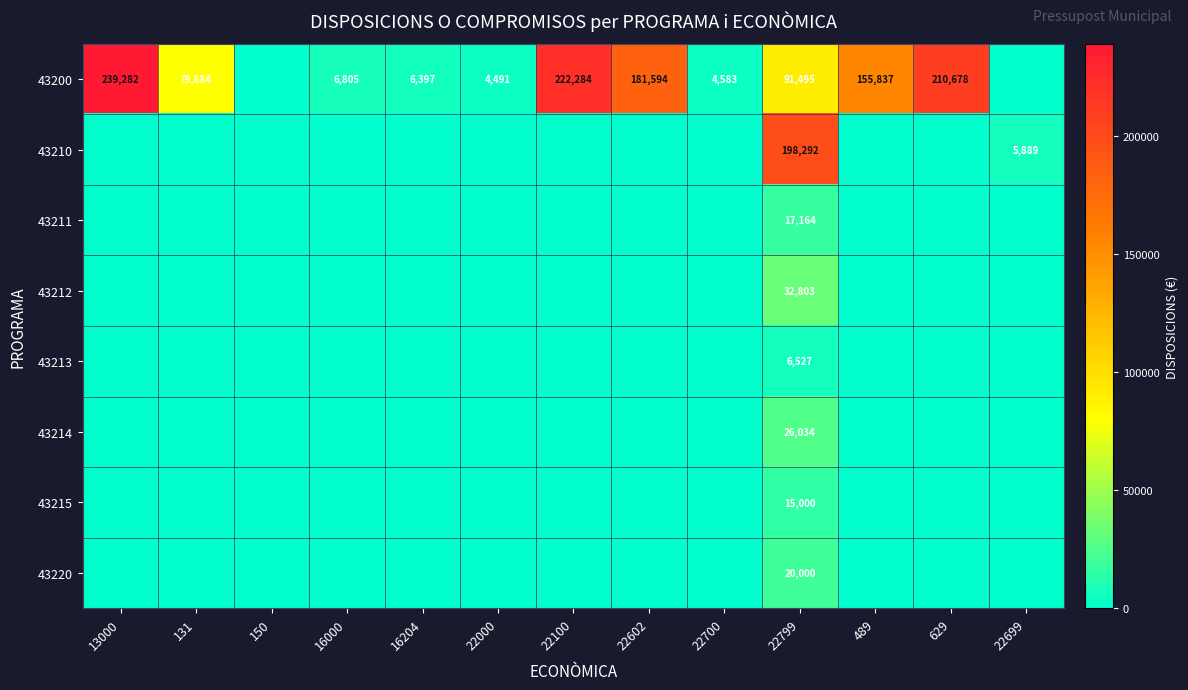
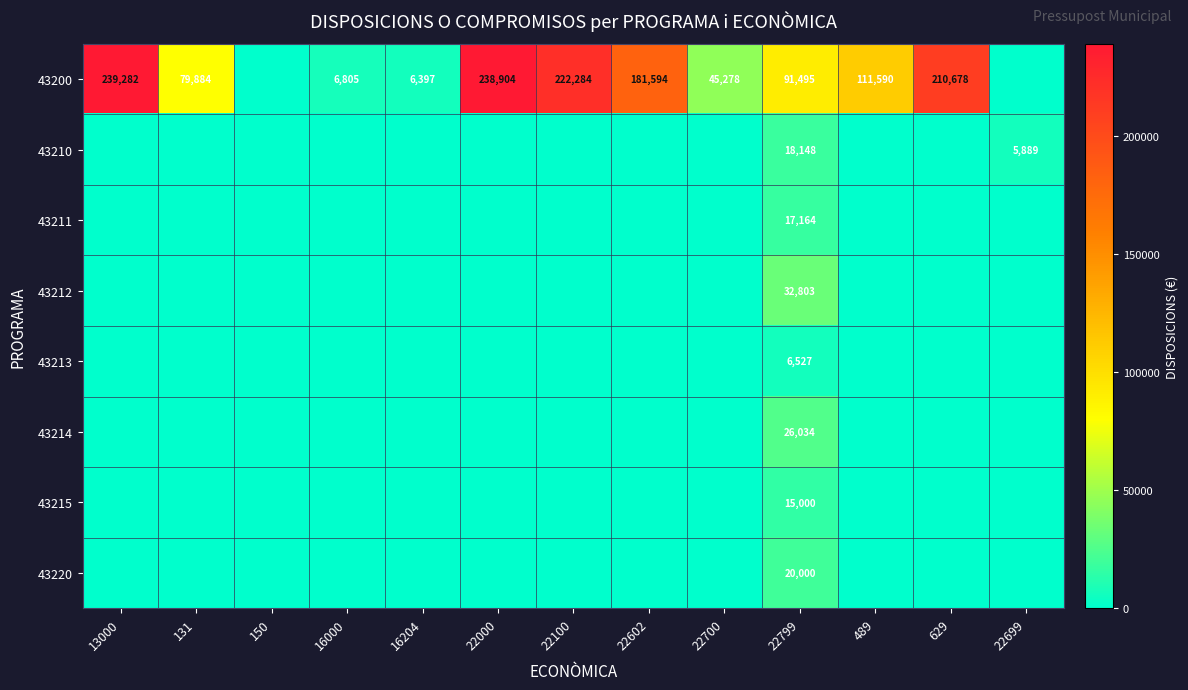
43200, 22000: 4,491 -> 238,904
43200, 22700: 4,583 -> 45,278
43200, 489: 155,837 -> 111,590
43210, 22799: 198,292 -> 18,148
